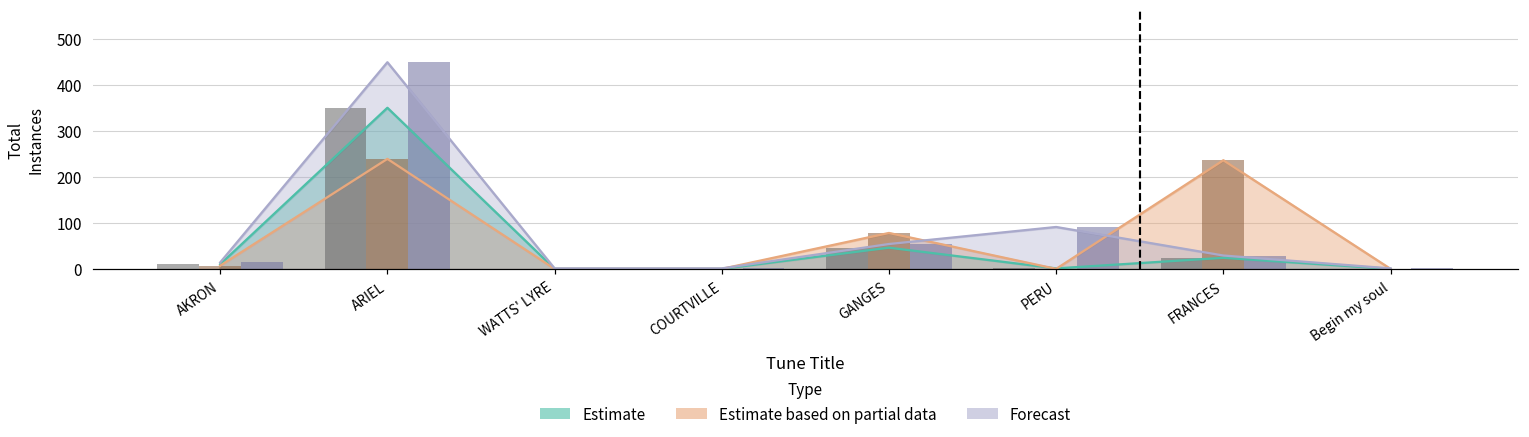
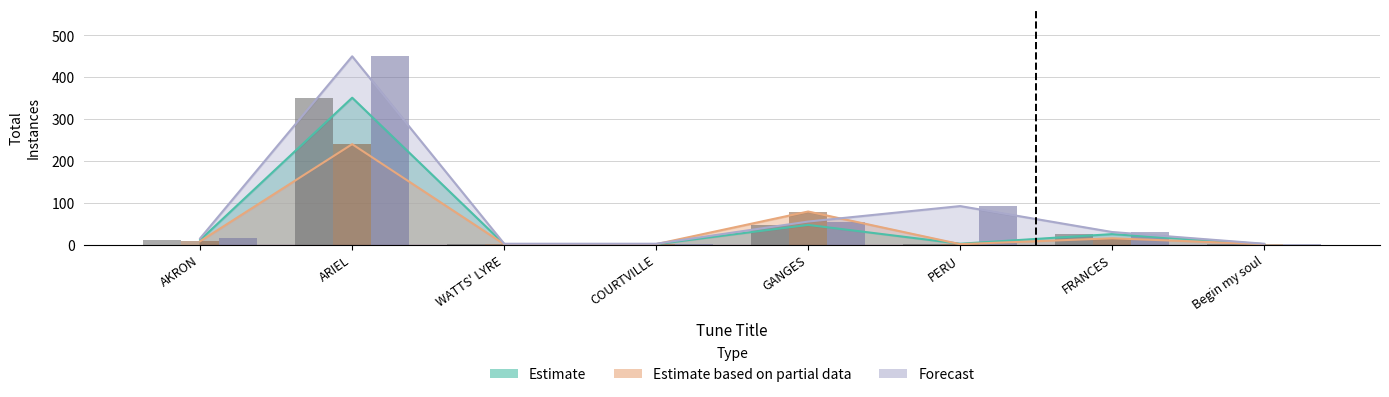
Estimate based on partial data, FRANCES: 240 -> 20
